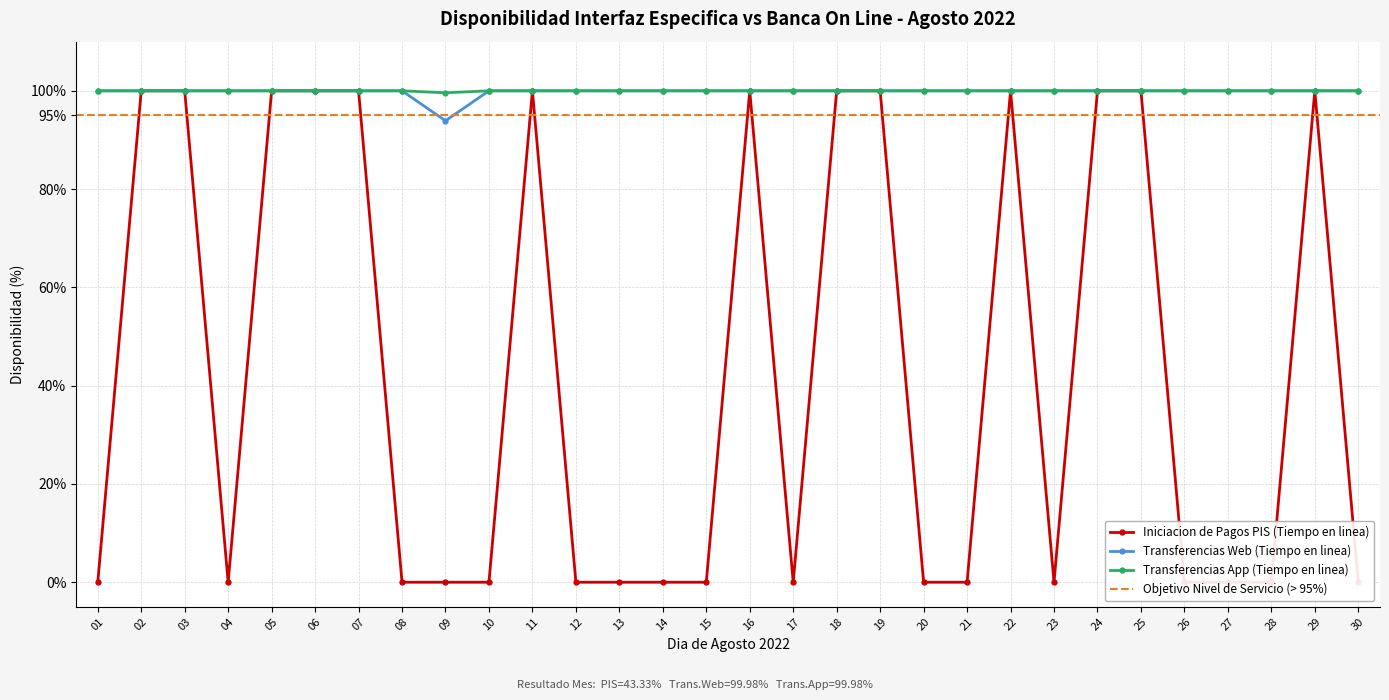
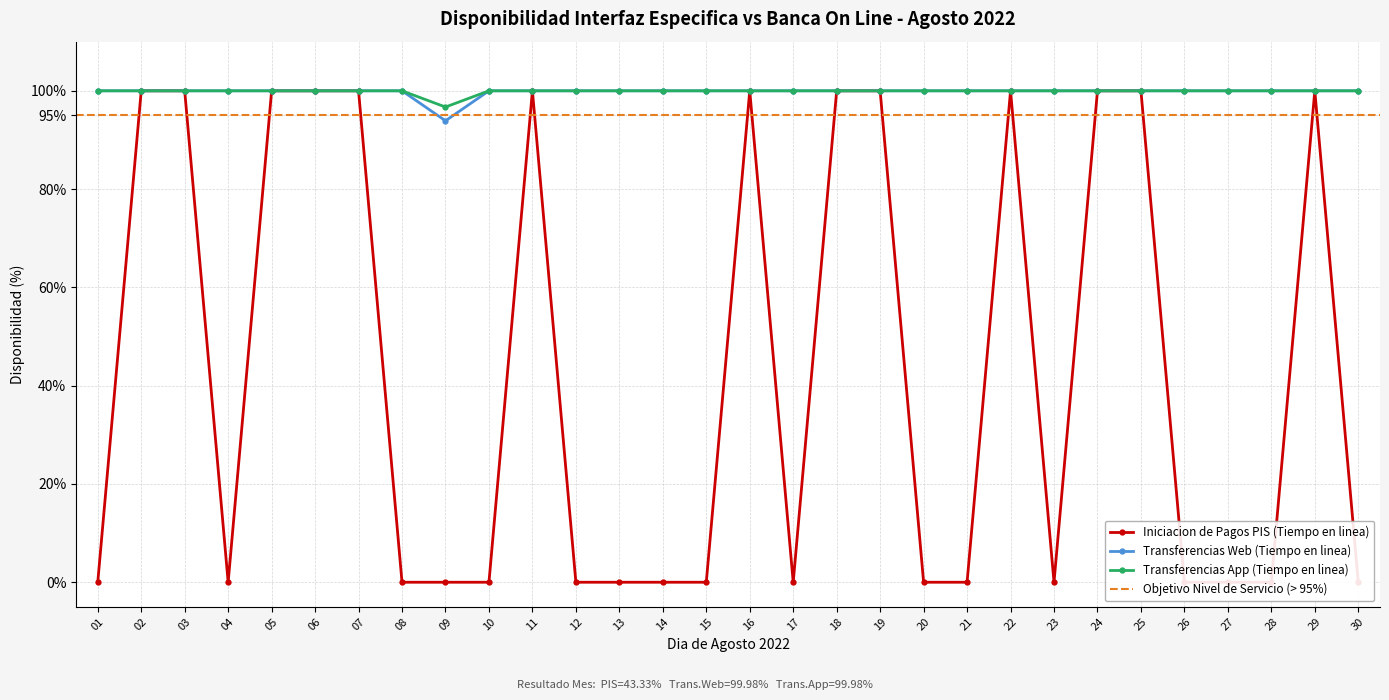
Transferencias App (Tiempo en linea), 09: 100% -> 97%
